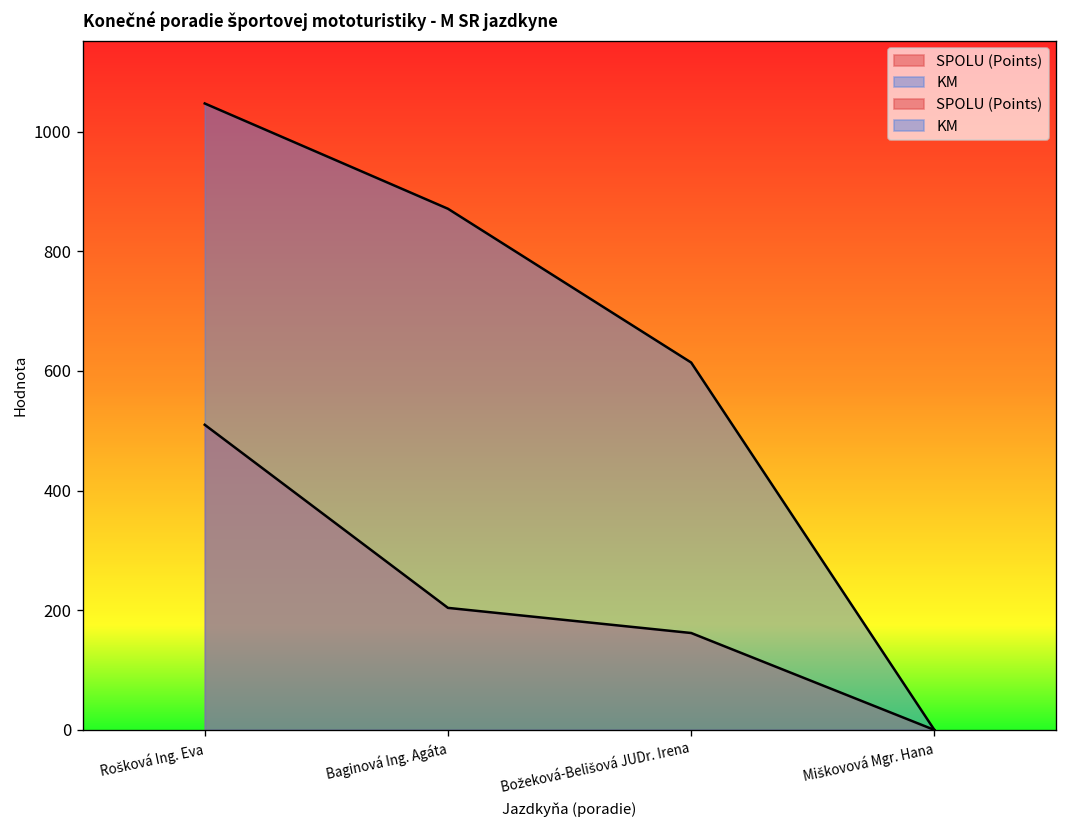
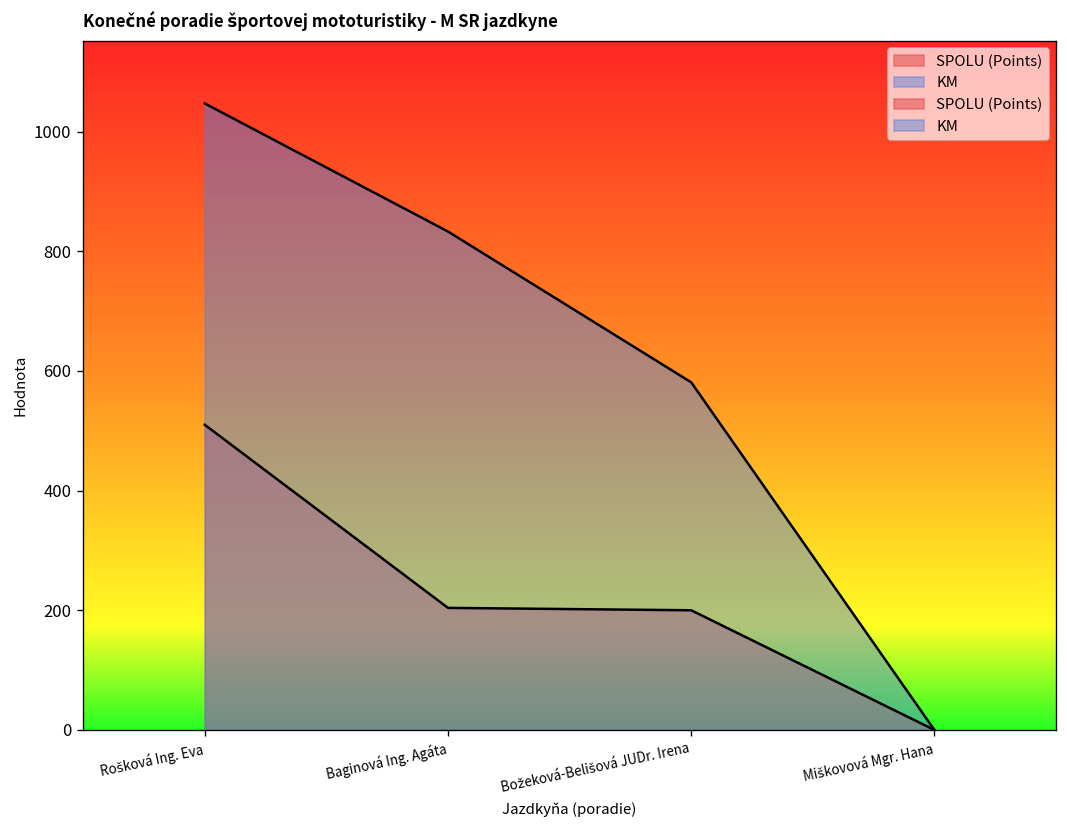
KM, Baginová Ing. Agáta: 870 -> 830
SPOLU (Points), Božeková-Belišová JUDr. Irena: 160 -> 200
KM, Božeková-Belišová JUDr. Irena: 610 -> 580
